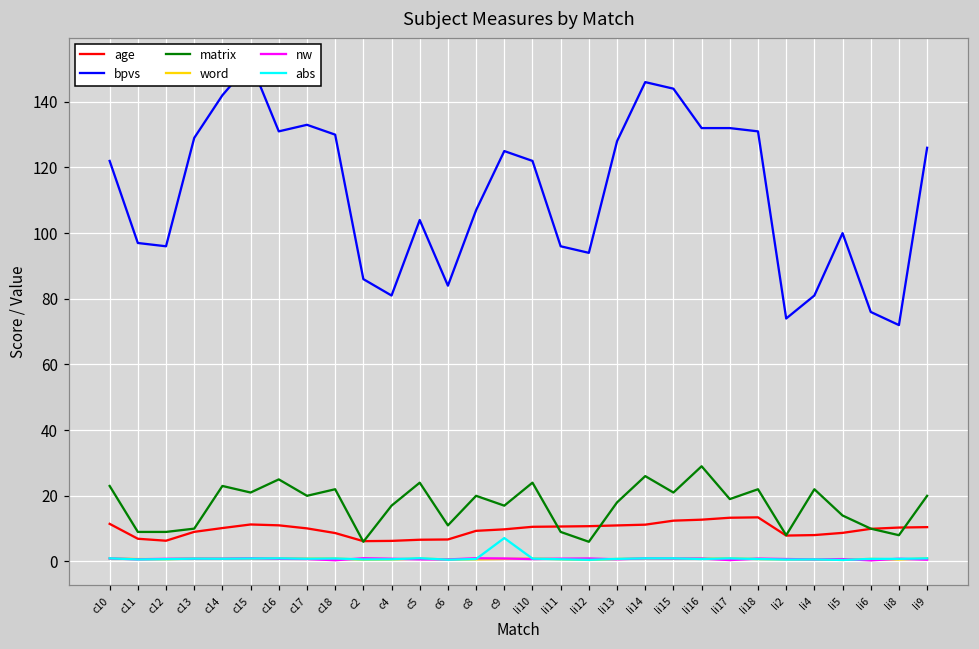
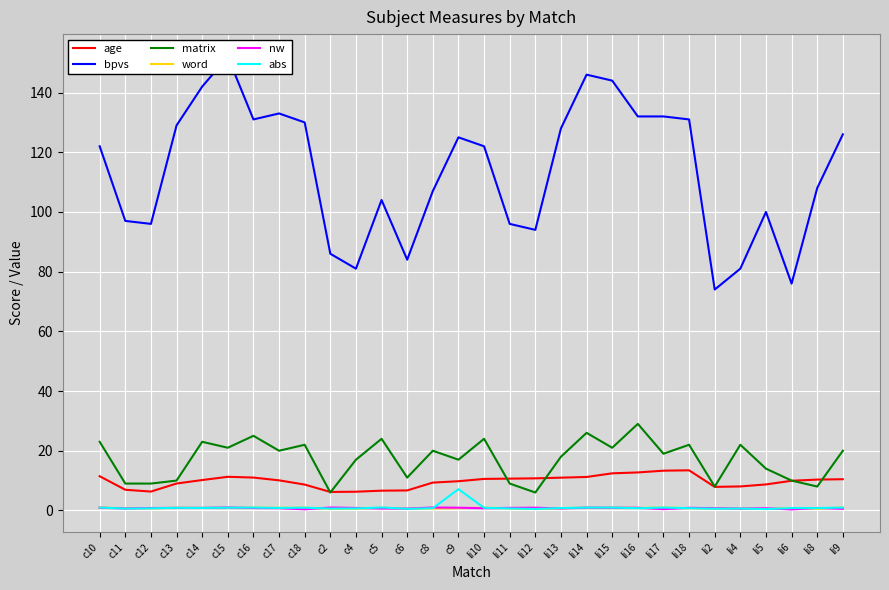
bpvs, li8: 72 -> 108
